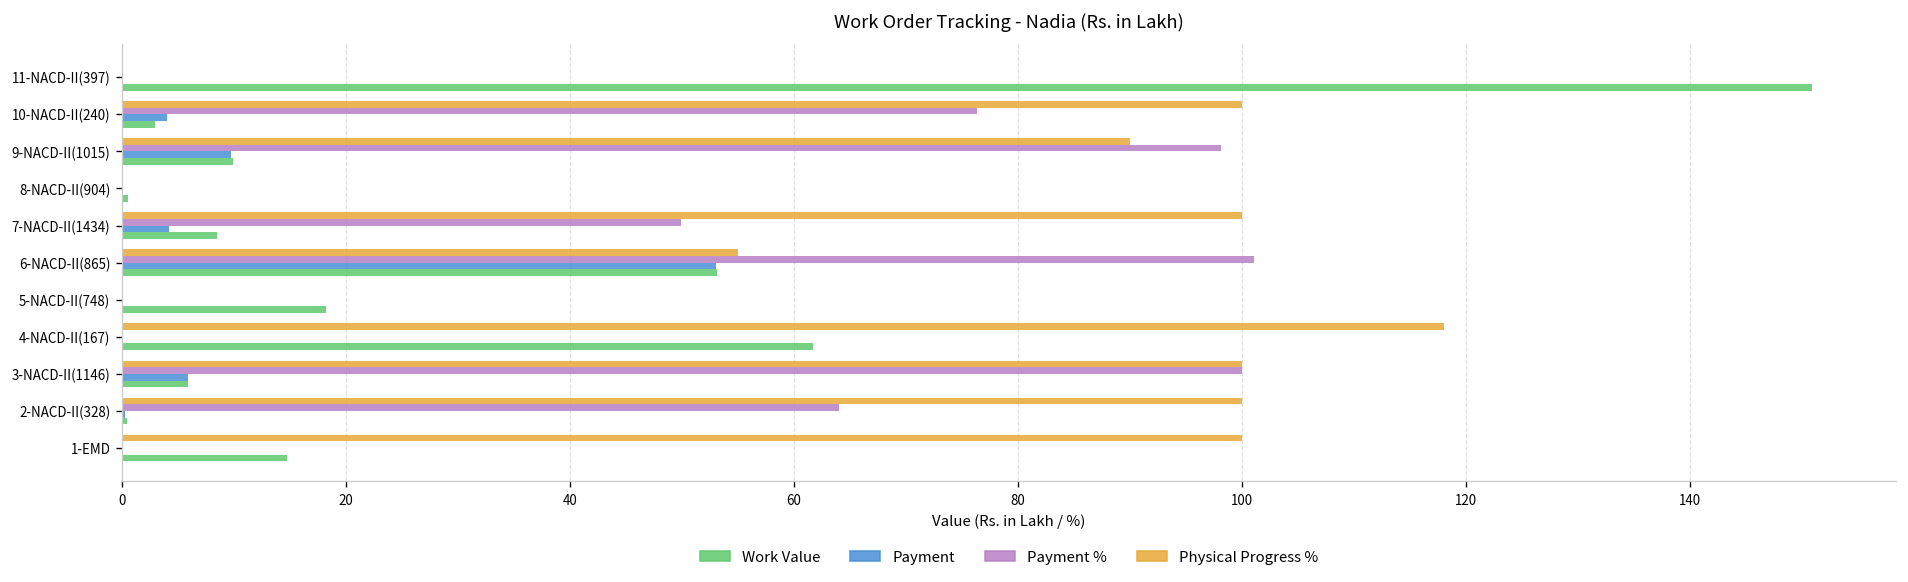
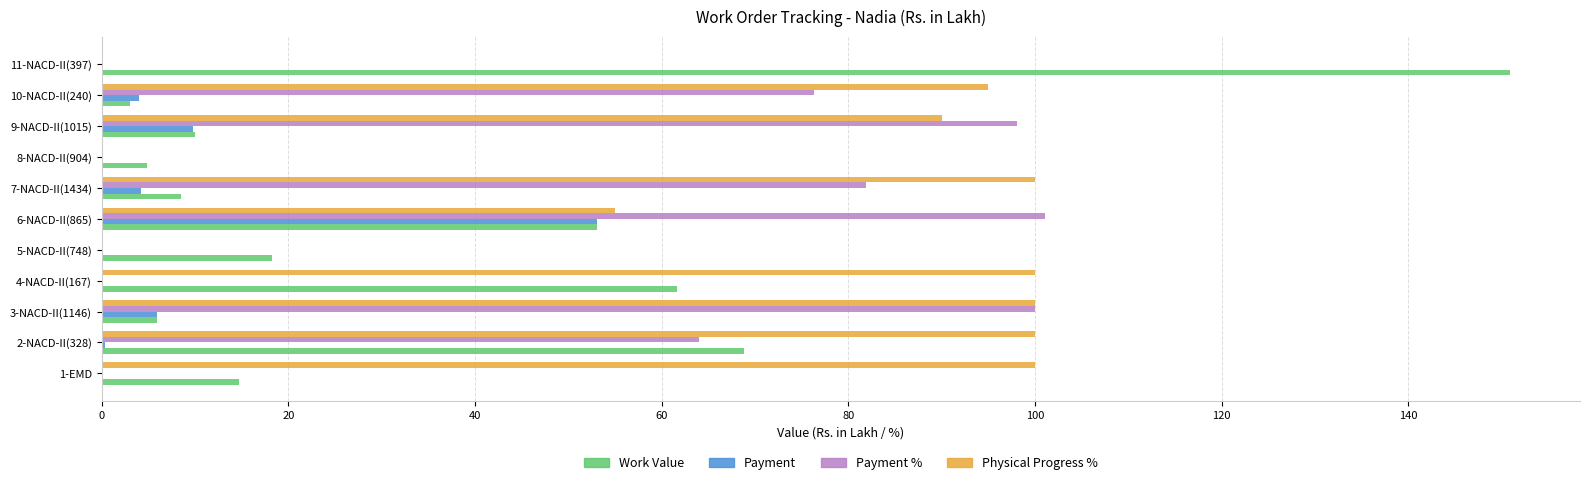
Physical Progress %, 10-NACD-II(240): 100 -> 95
Work Value, 8-NACD-II(904): 1 -> 5
Payment %, 7-NACD-II(1434): 50 -> 82
Physical Progress %, 4-NACD-II(167): 118 -> 100
Work Value, 2-NACD-II(328): 0 -> 69
